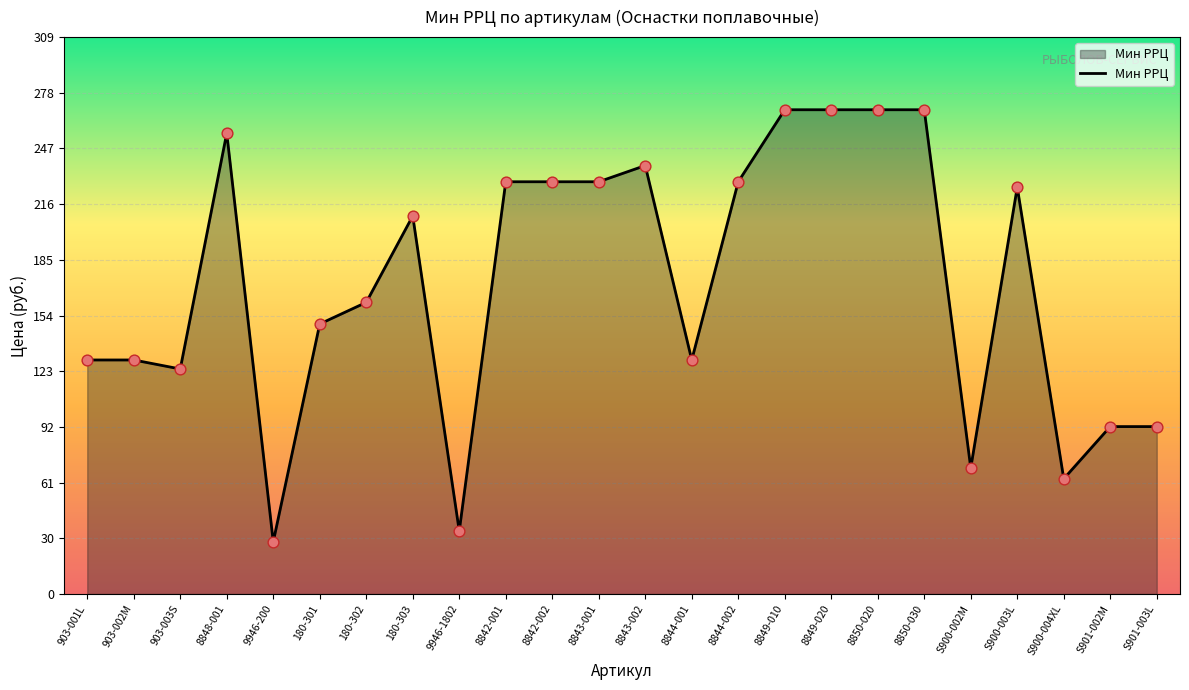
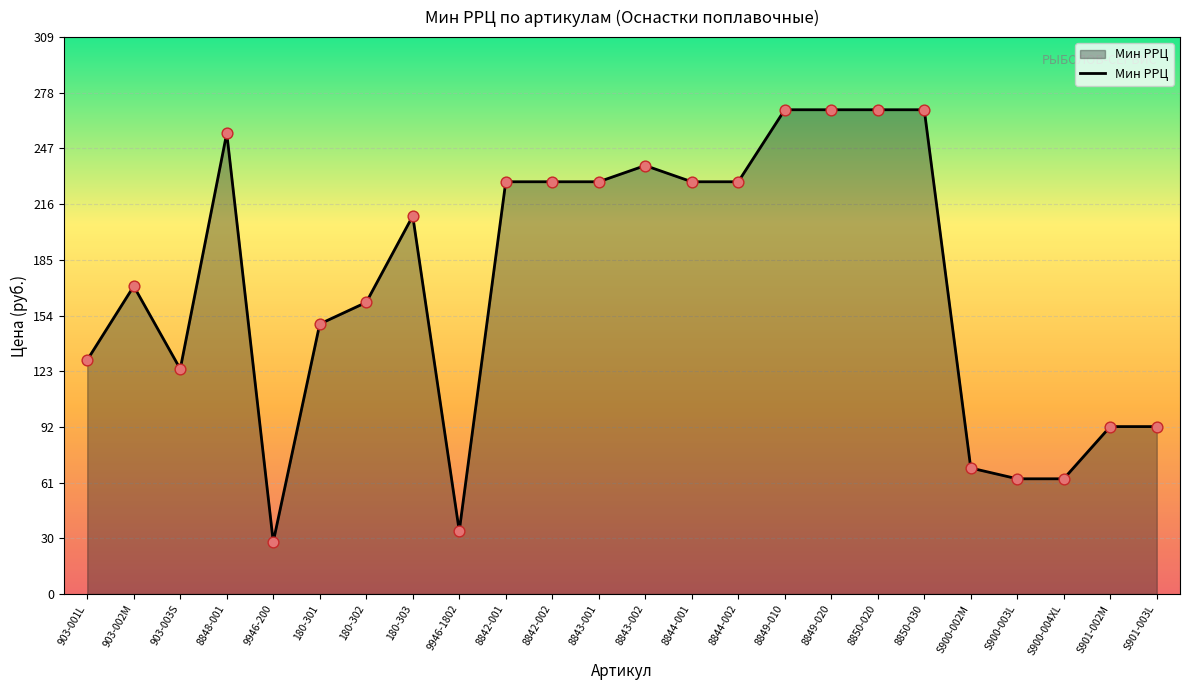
903-002M: 130 -> 171
8844-001: 130 -> 229
S900-003L: 226 -> 64
